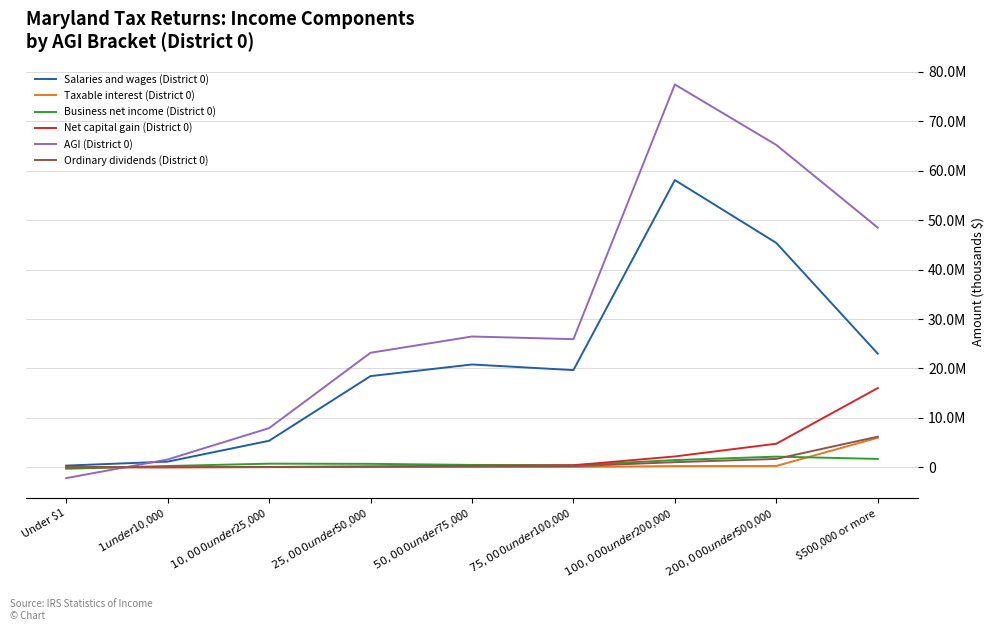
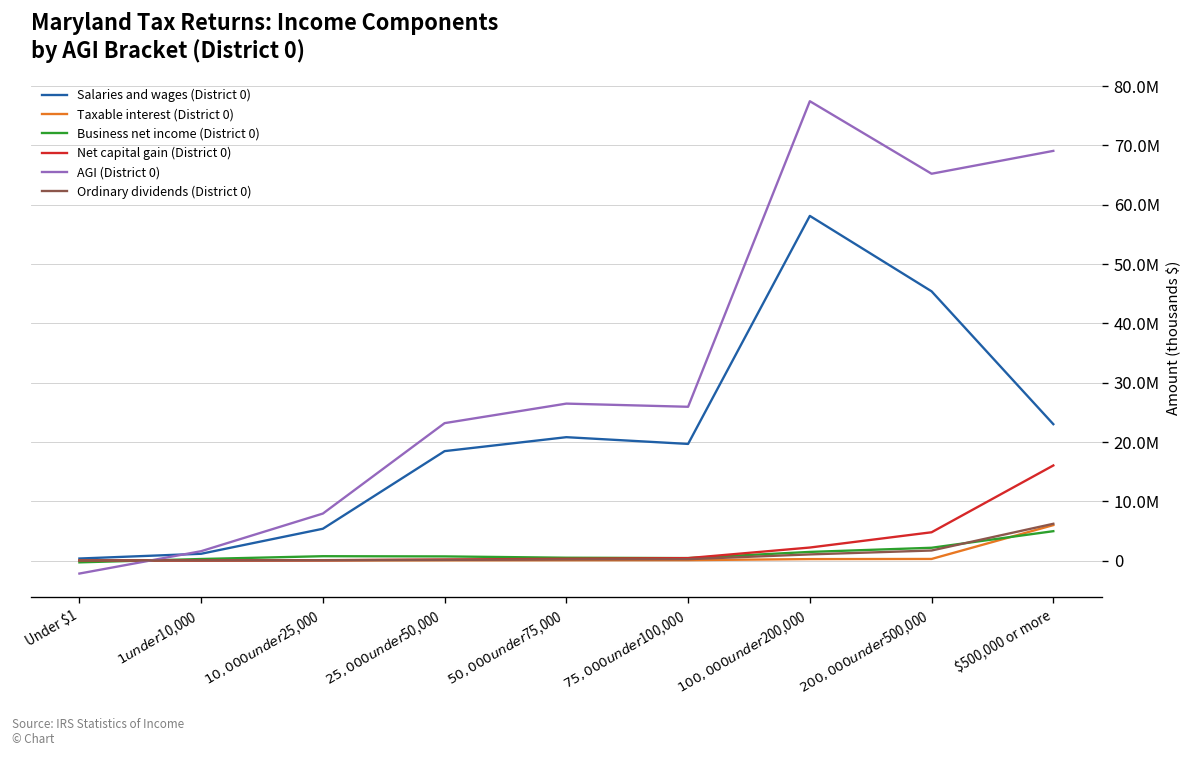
Business net income (District 0), $500,000 or more: 2000000 -> 5000000
AGI (District 0), $500,000 or more: 48000000 -> 69000000
